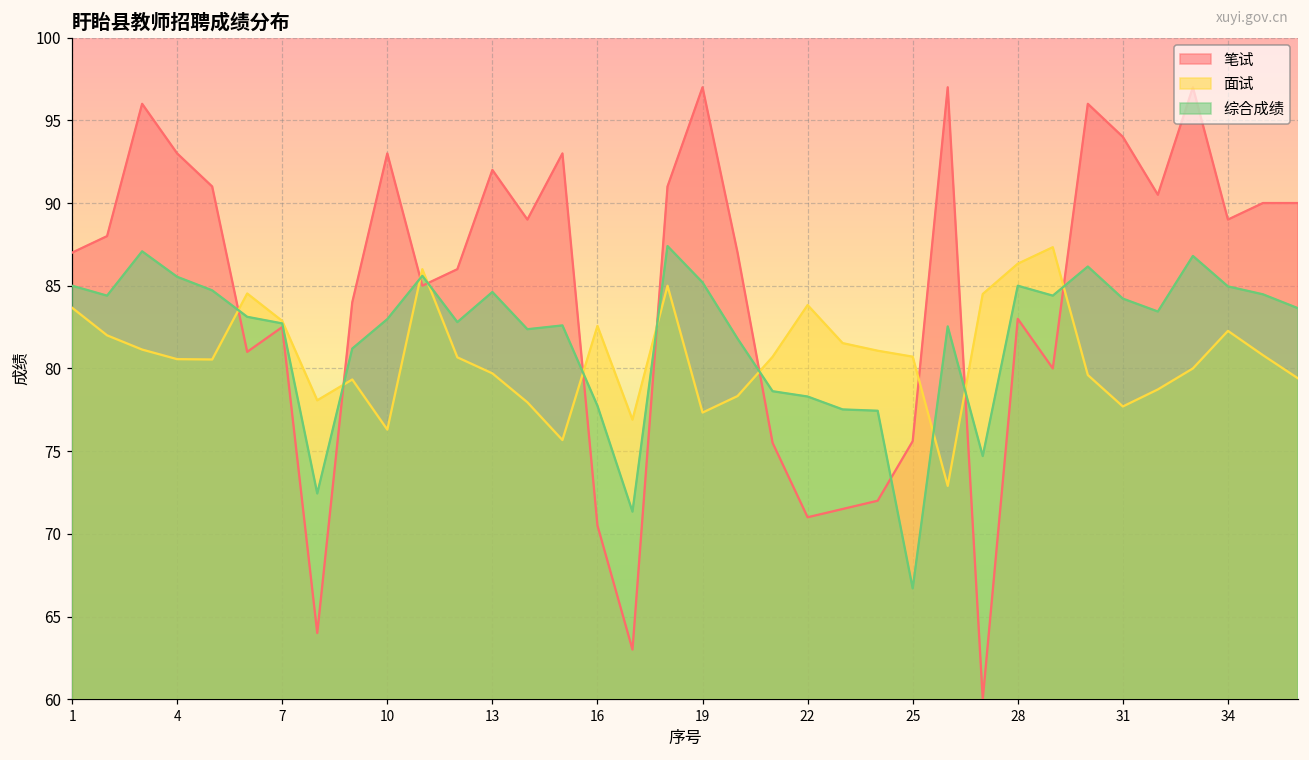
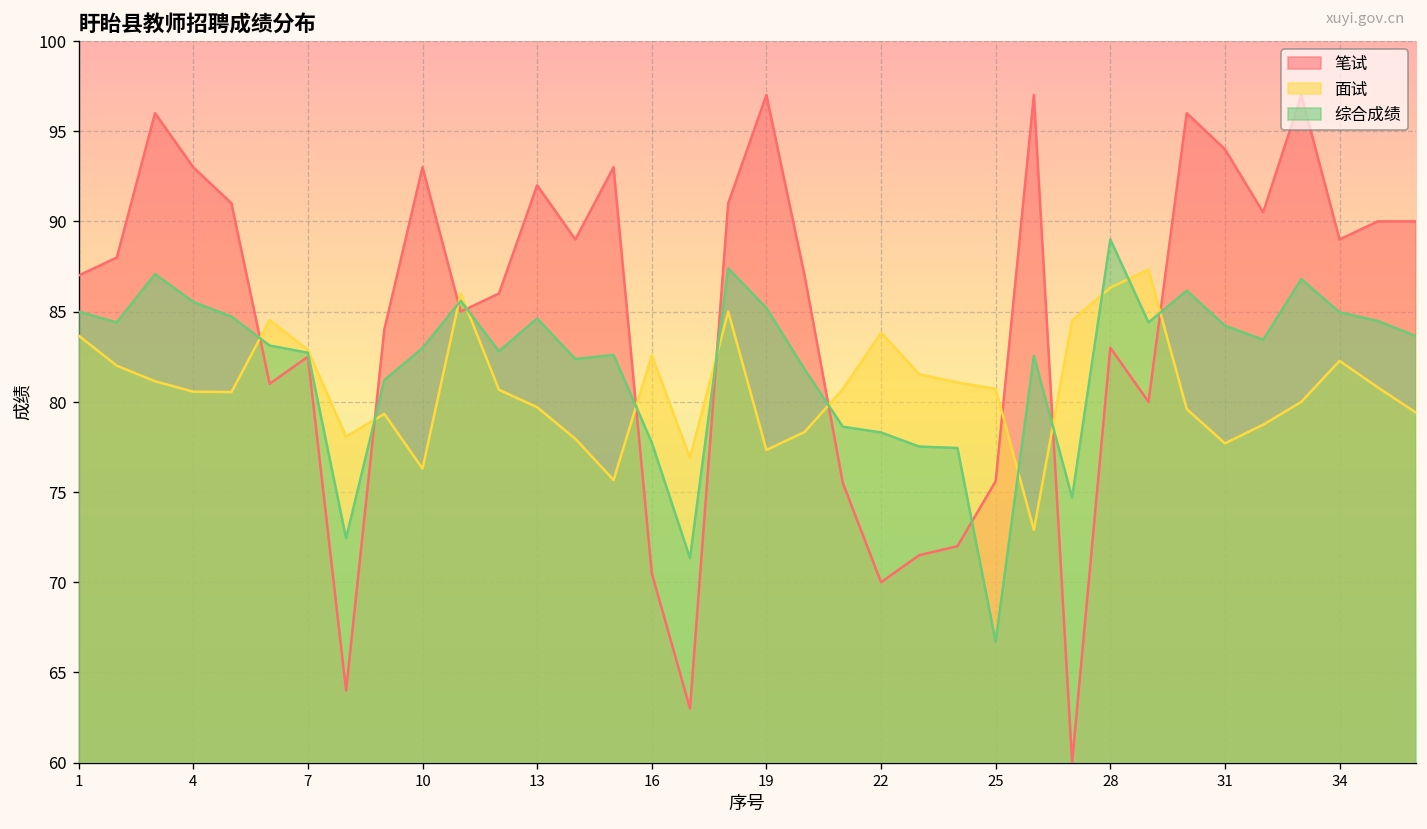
笔试, 22: 71 -> 70
综合成绩, 28: 85 -> 89
